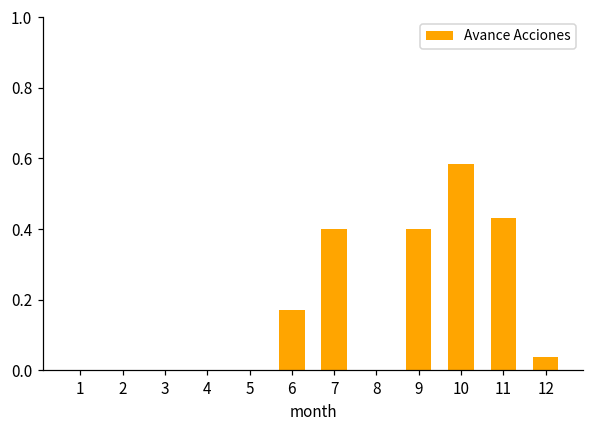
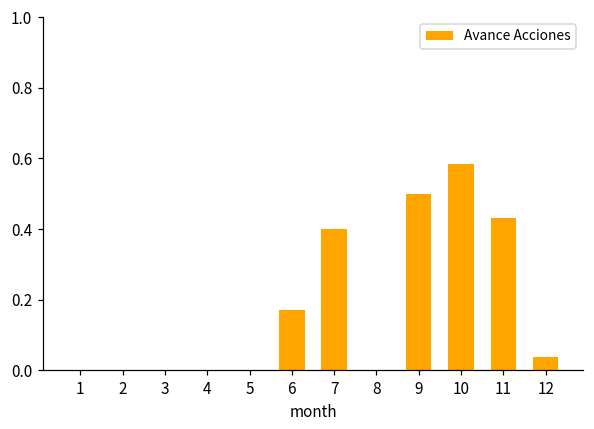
9: 0.4 -> 0.5
